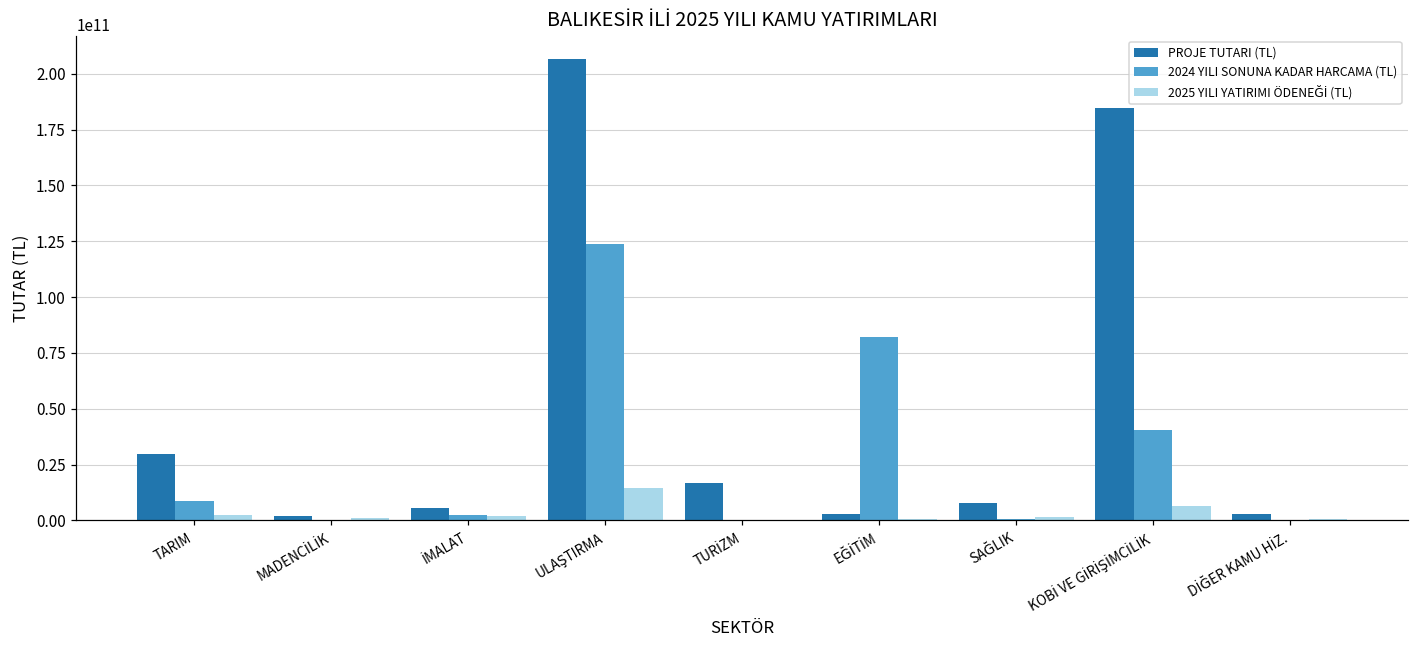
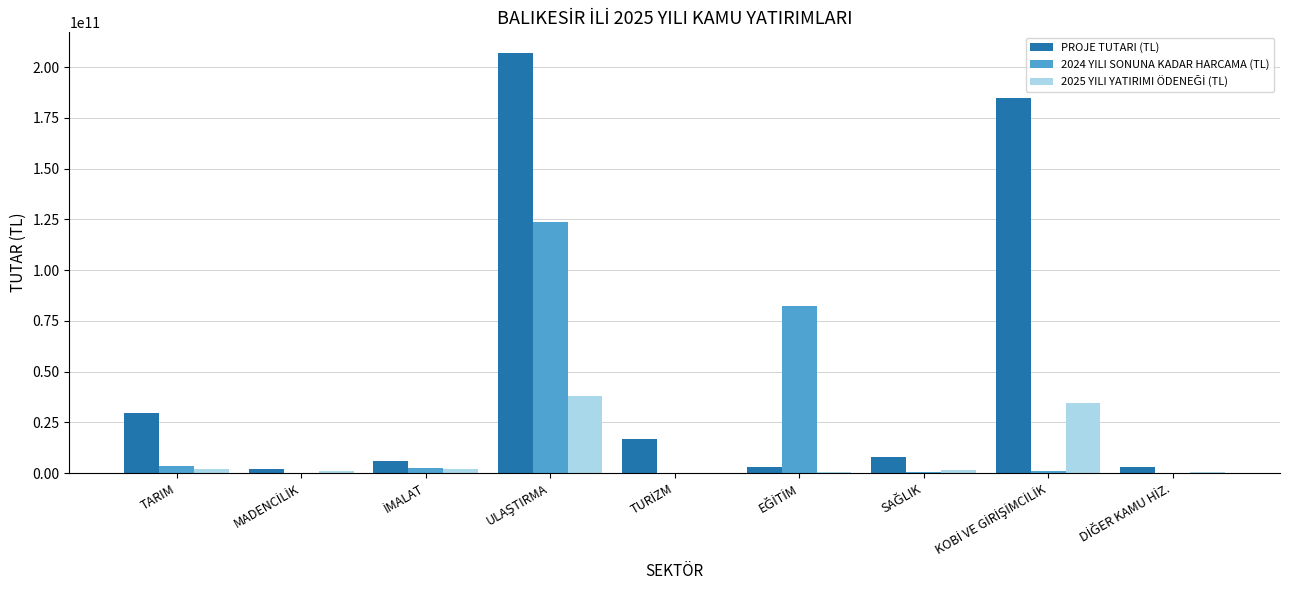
2024 YILI SONUNA KADAR HARCAMA (TL), TARIM: 9000000000 -> 4000000000
2025 YILI YATIRIMI ÖDENEĞİ (TL), ULAŞTIRMA: 14000000000 -> 38000000000
2024 YILI SONUNA KADAR HARCAMA (TL), KOBİ VE GİRİŞİMCİLİK: 40000000000 -> 1000000000
2025 YILI YATIRIMI ÖDENEĞİ (TL), KOBİ VE GİRİŞİMCİLİK: 7000000000 -> 35000000000
